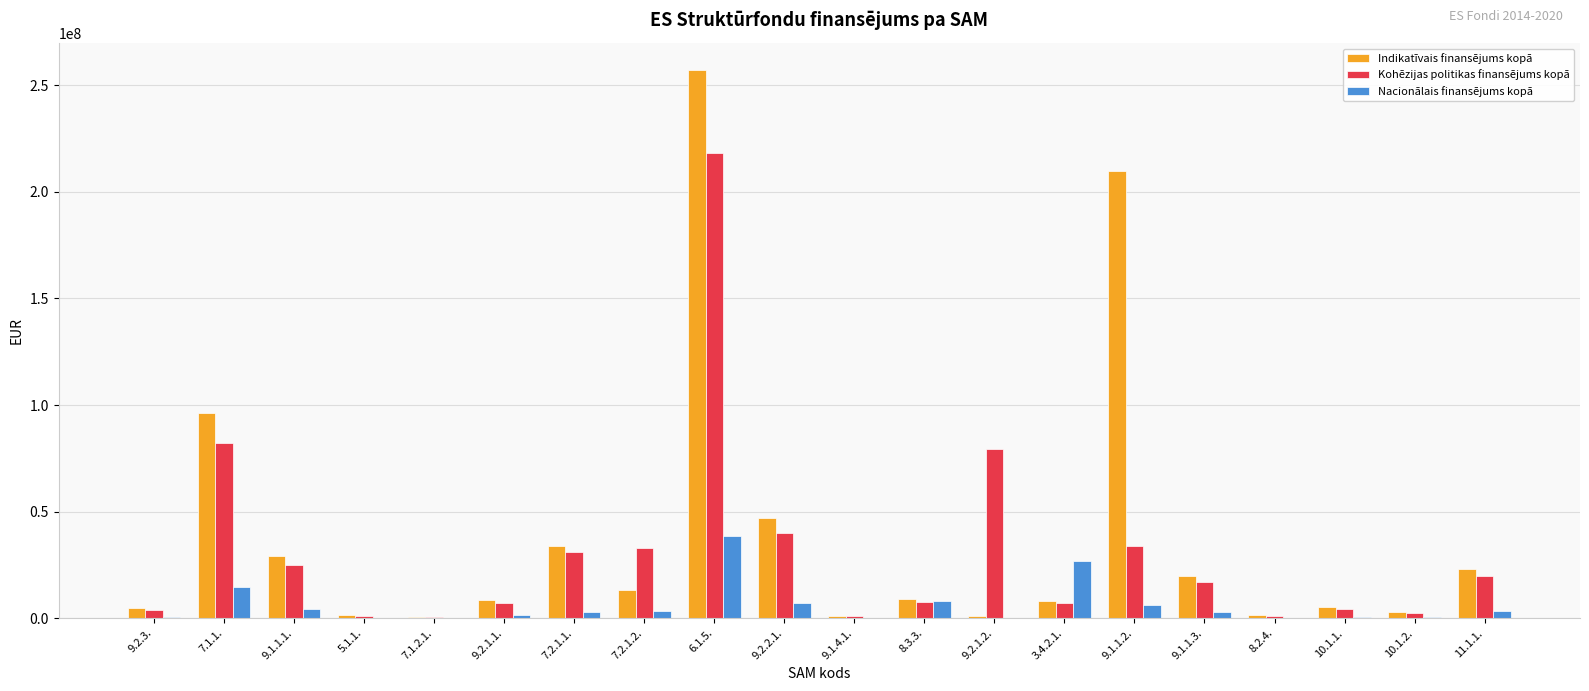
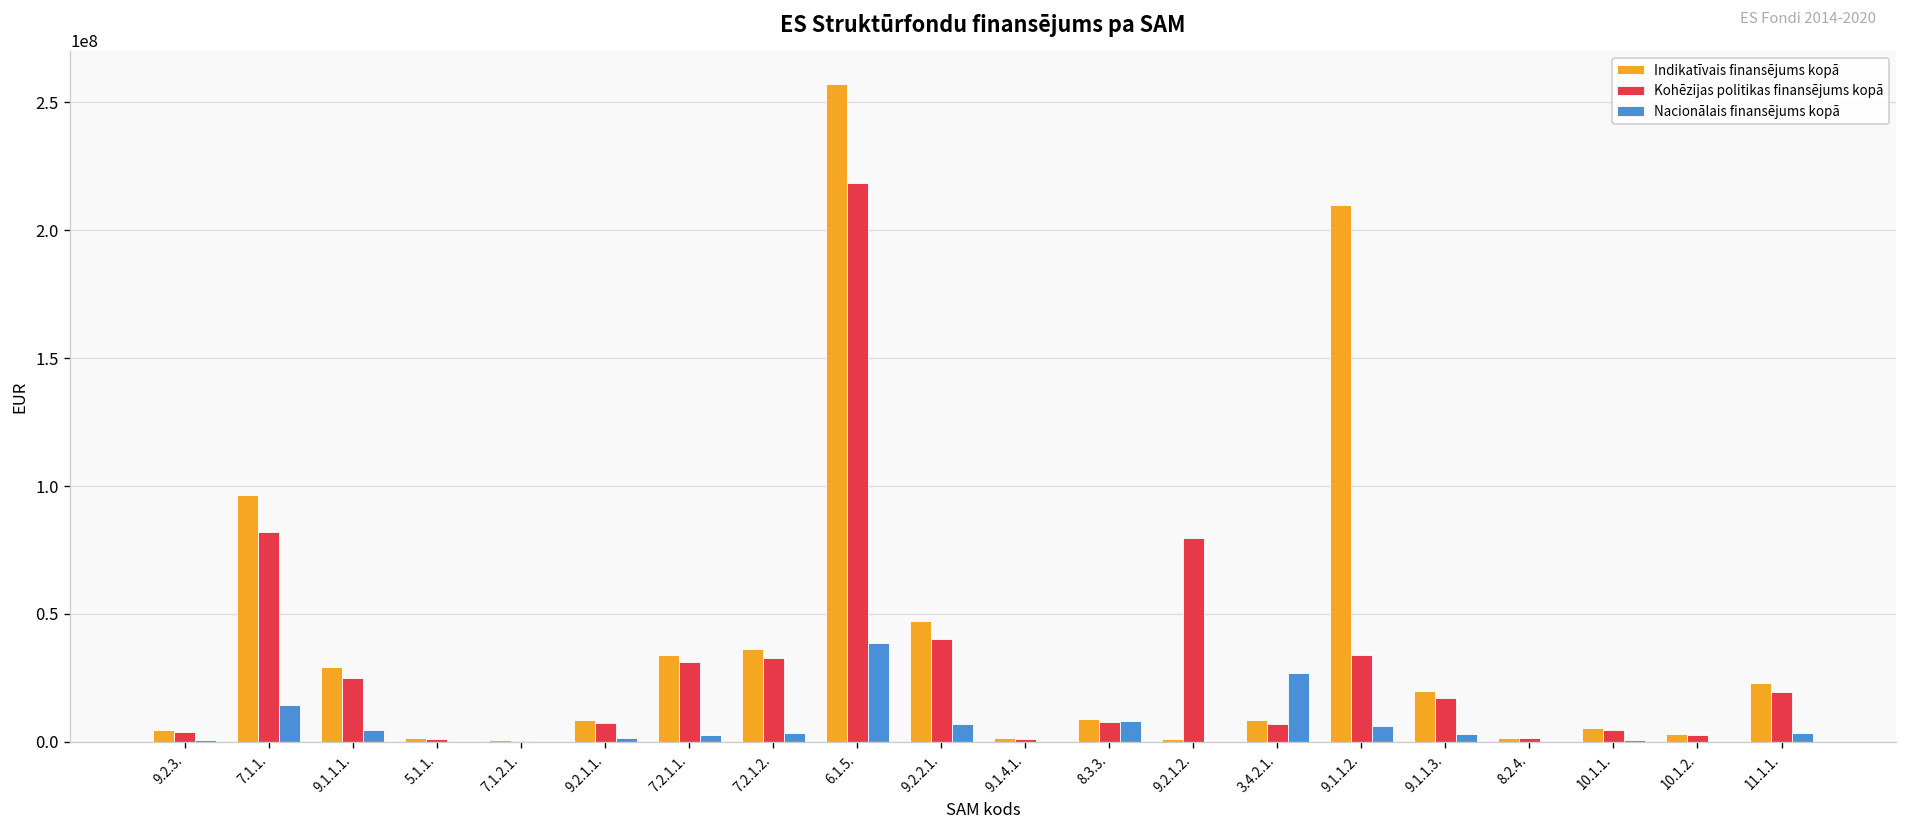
Indikatīvais finansējums kopā, 7.2.1.2.: 13000000 -> 36000000
